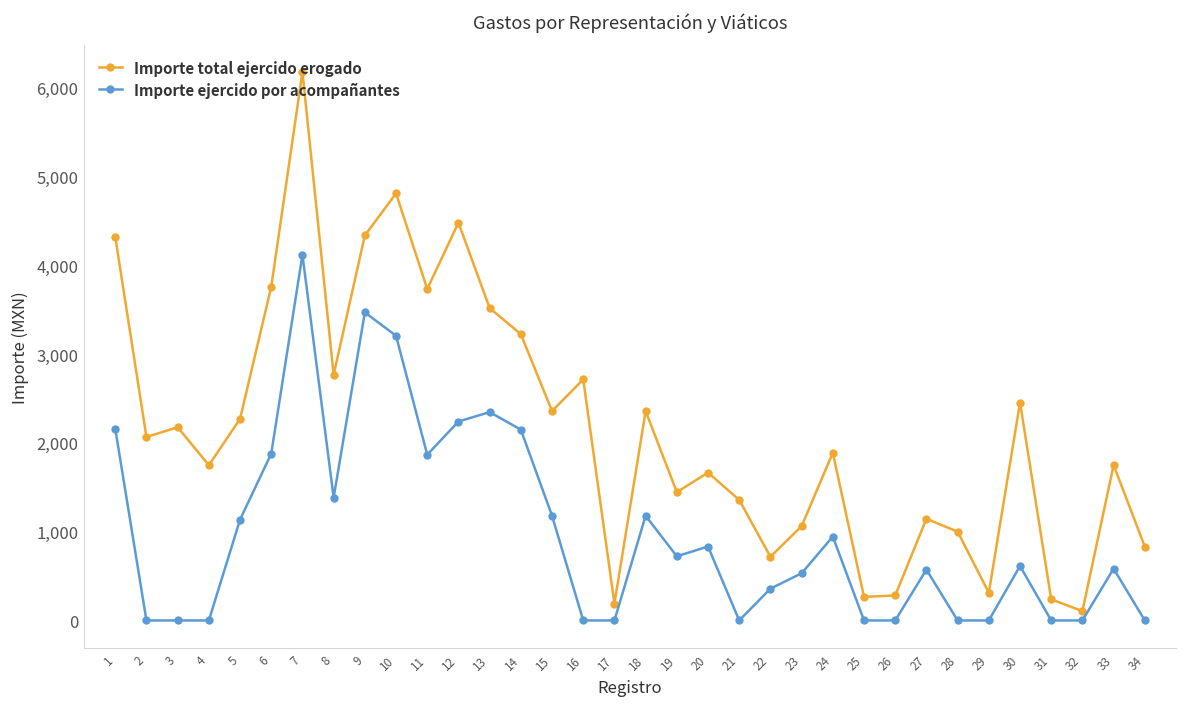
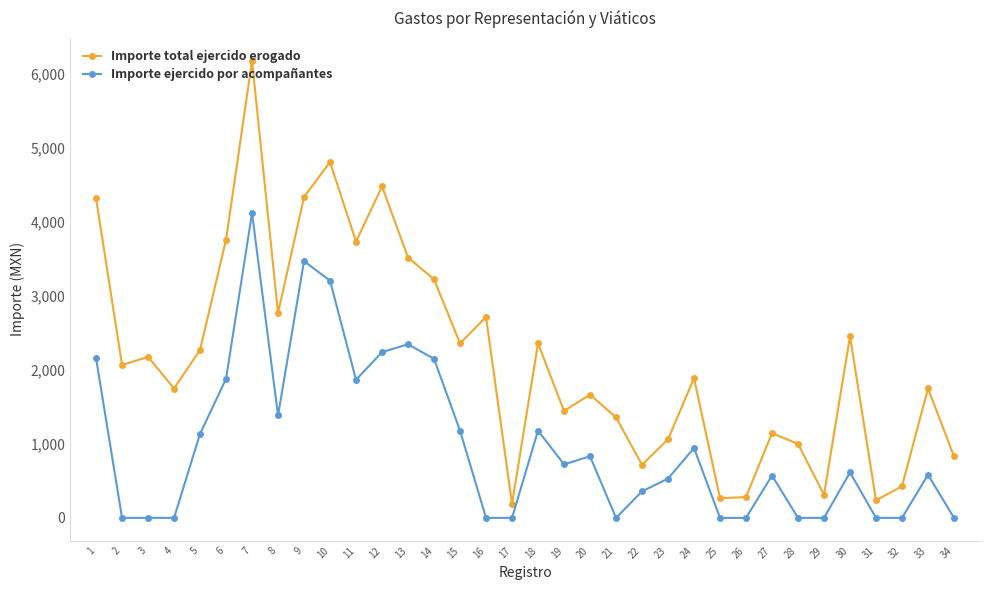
Importe total ejercido erogado, 32: 100 -> 400
